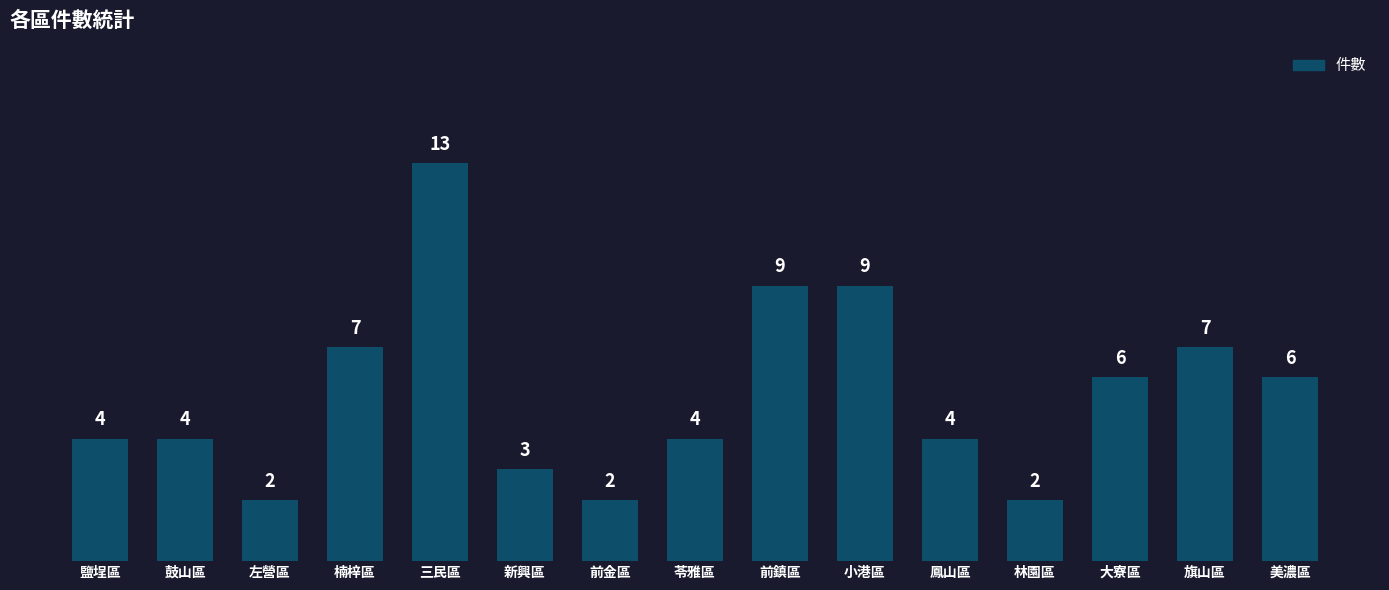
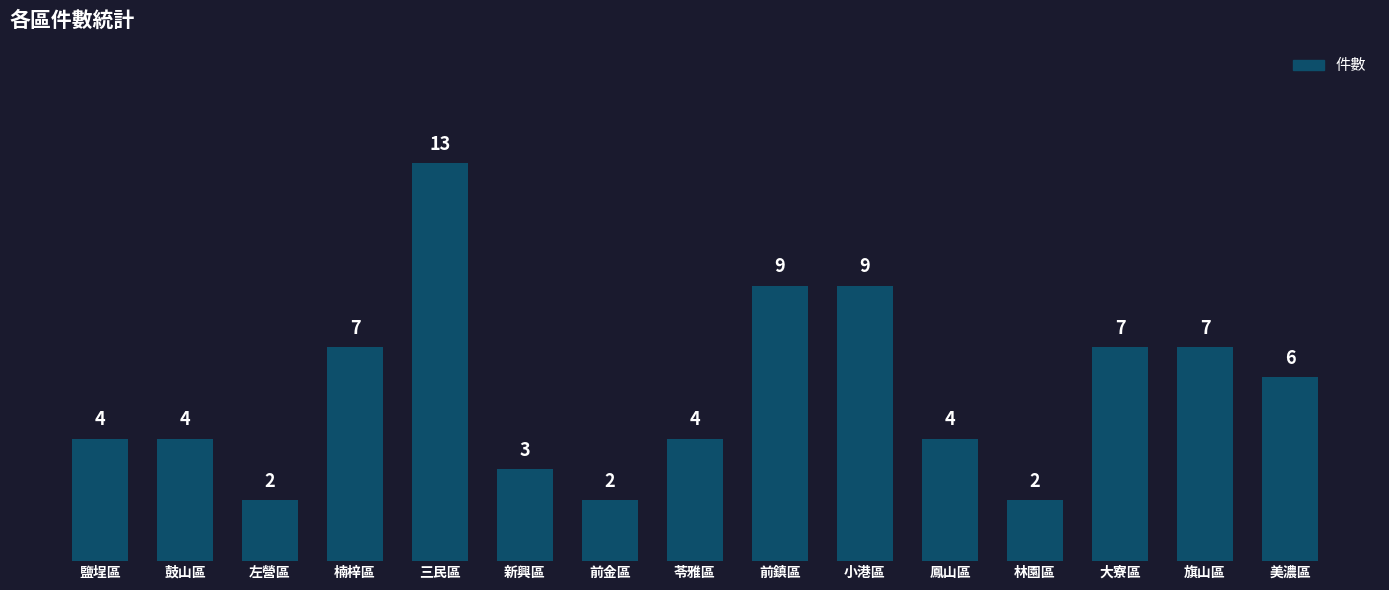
大寮區: 6 -> 7
